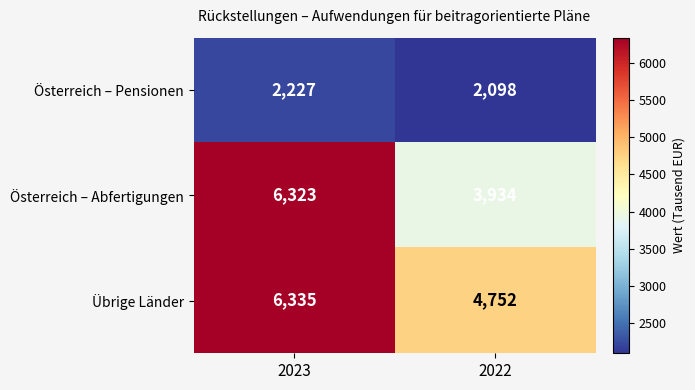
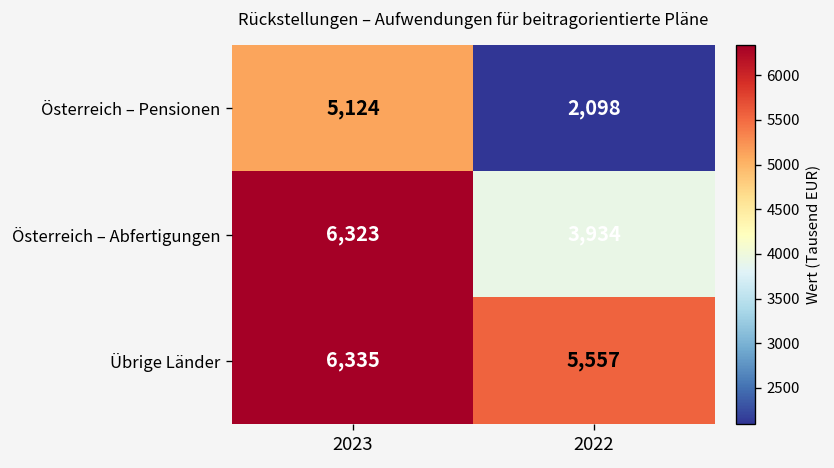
Österreich – Pensionen, 2023: 2,227 -> 5,124
Übrige Länder, 2022: 4,752 -> 5,557
